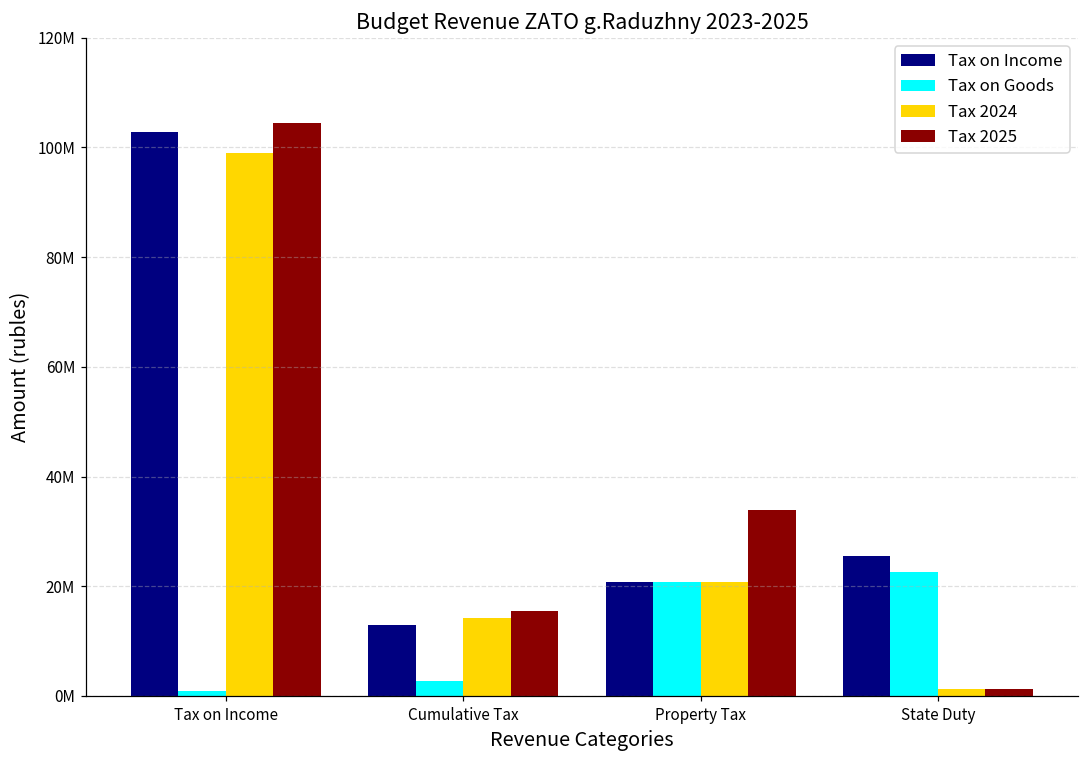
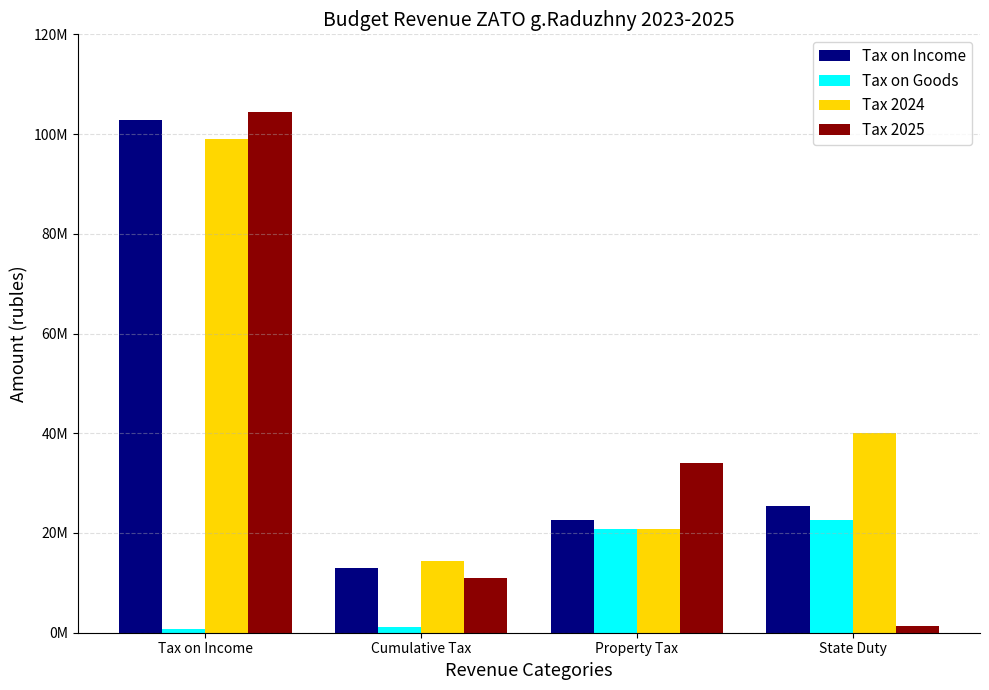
Tax on Goods, Cumulative Tax: 3000000 -> 1000000
Tax 2025, Cumulative Tax: 16000000 -> 11000000
Tax on Income, Property Tax: 21000000 -> 23000000
Tax 2024, State Duty: 1000000 -> 40000000
